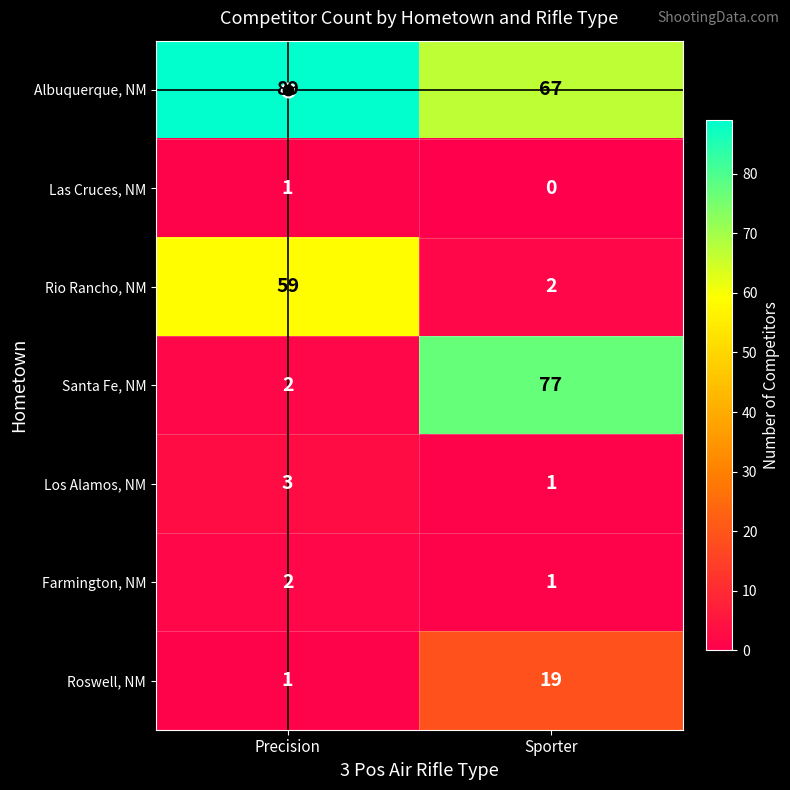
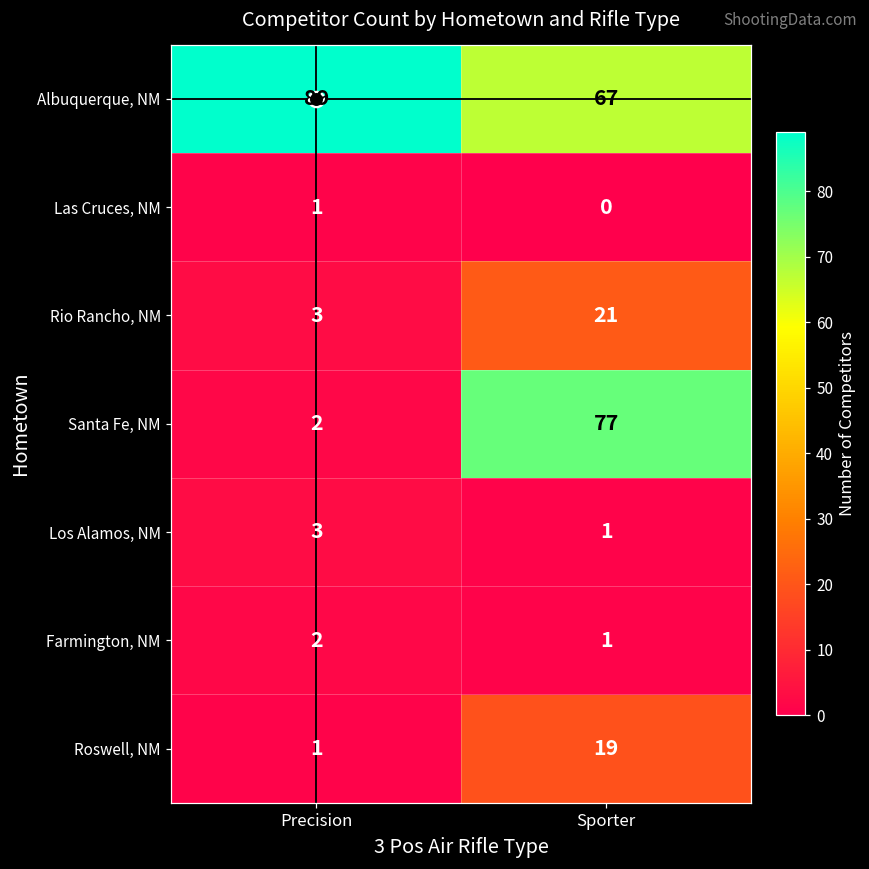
Rio Rancho, NM, Precision: 59 -> 3
Rio Rancho, NM, Sporter: 2 -> 21
